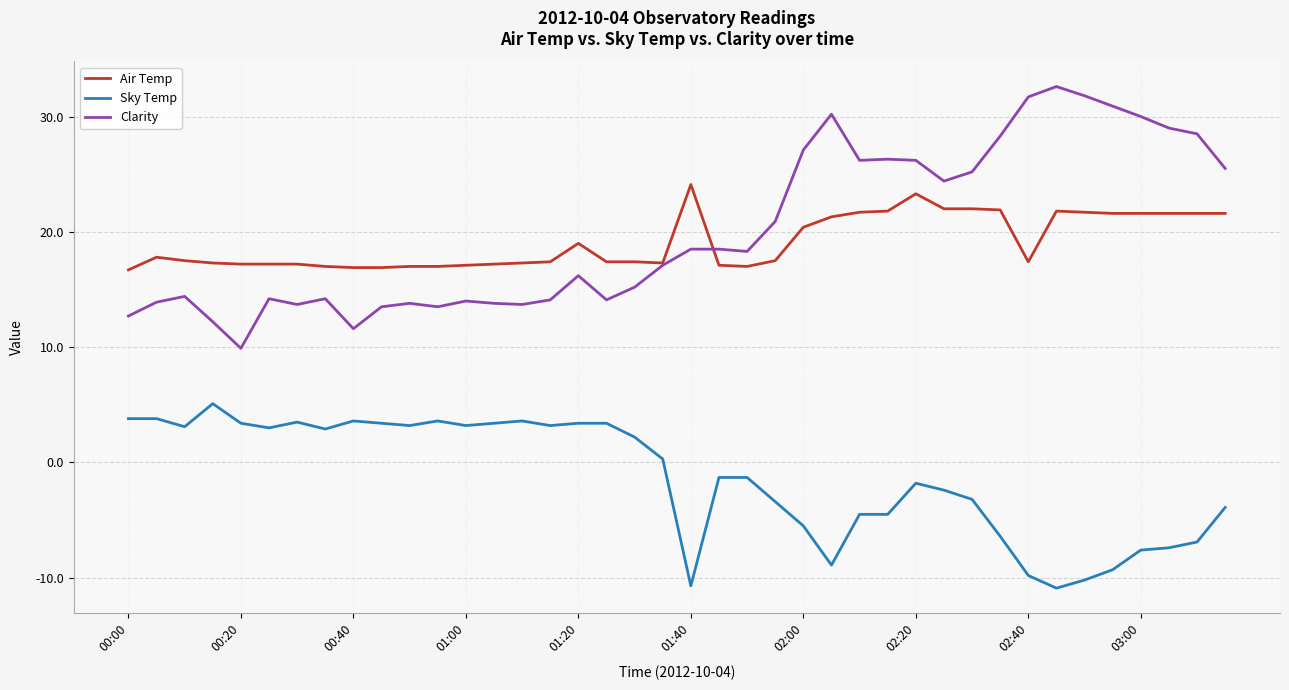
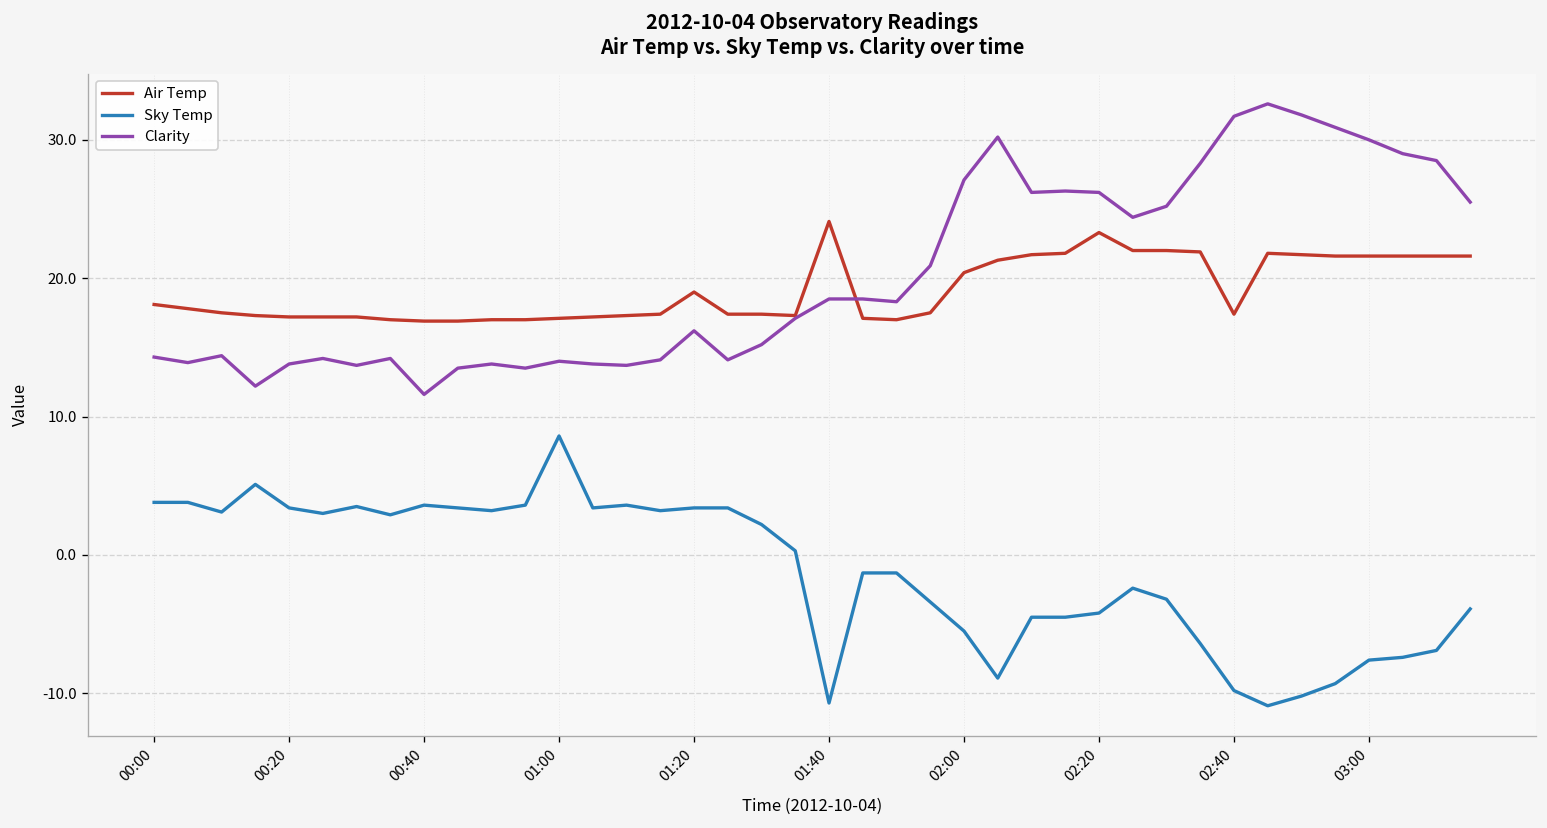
Air Temp, 00:00: 16.7 -> 18.1
Clarity, 00:00: 12.7 -> 14.3
Clarity, 00:20: 9.9 -> 13.8
Sky Temp, 01:00: 3.2 -> 8.6
Sky Temp, 02:20: -1.8 -> -4.2
